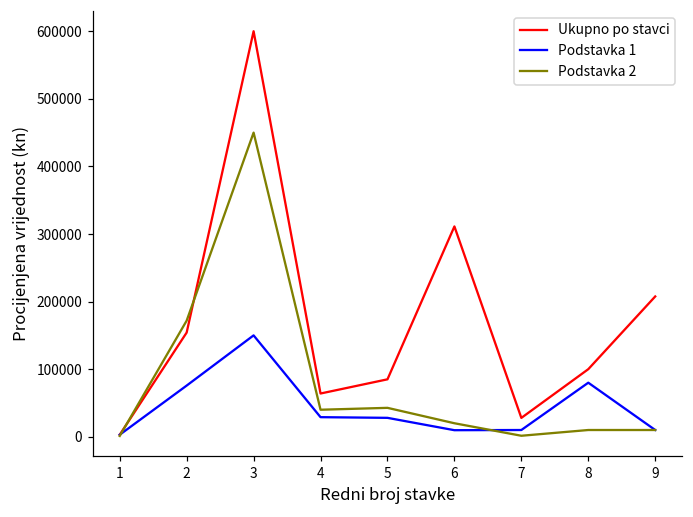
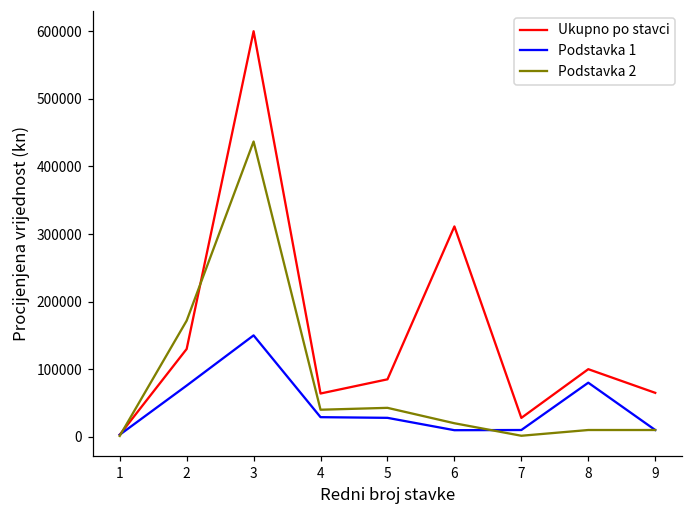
Ukupno po stavci, 2: 150000 -> 130000
Podstavka 2, 3: 450000 -> 440000
Ukupno po stavci, 9: 210000 -> 70000
